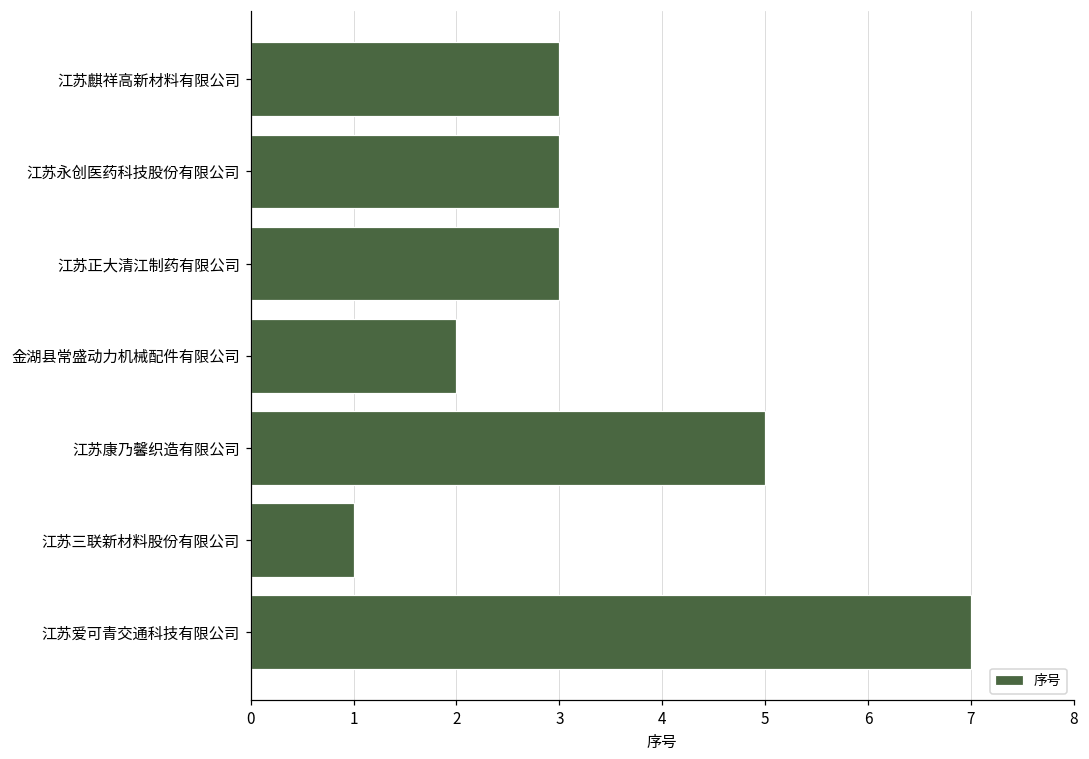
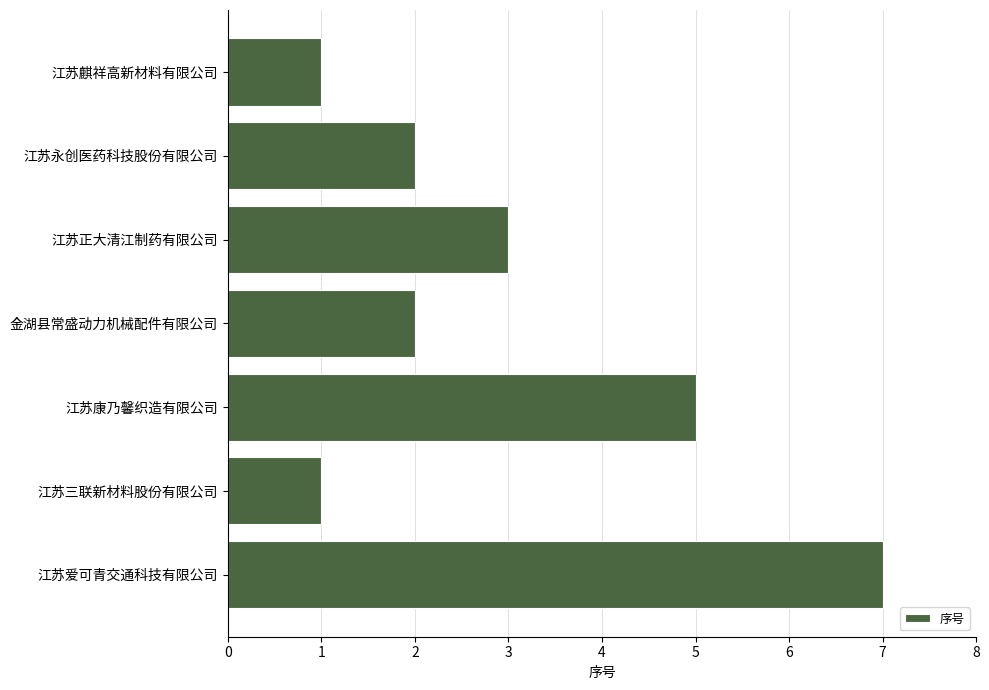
江苏麒祥高新材料有限公司: 3 -> 1
江苏永创医药科技股份有限公司: 3 -> 2
